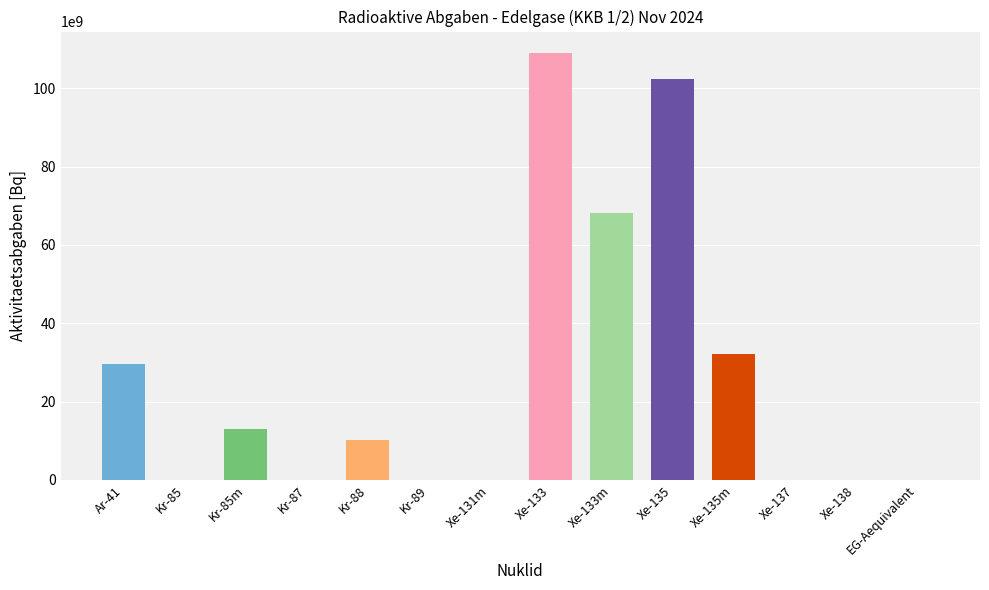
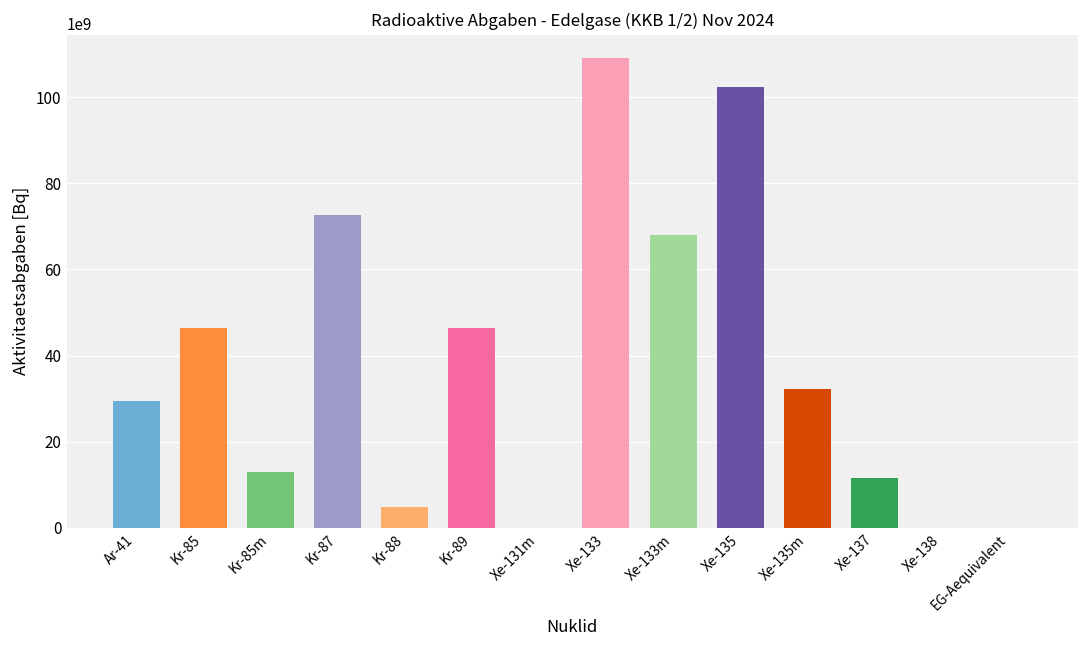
Kr-85: 0 -> 46000000000
Kr-87: 0 -> 73000000000
Kr-88: 10000000000 -> 5000000000
Kr-89: 0 -> 46000000000
Xe-137: 0 -> 12000000000
